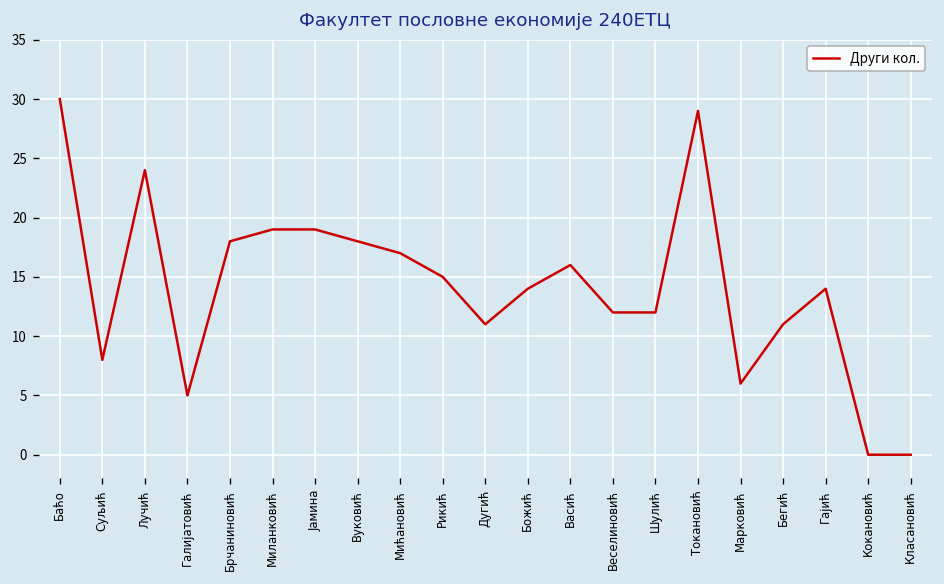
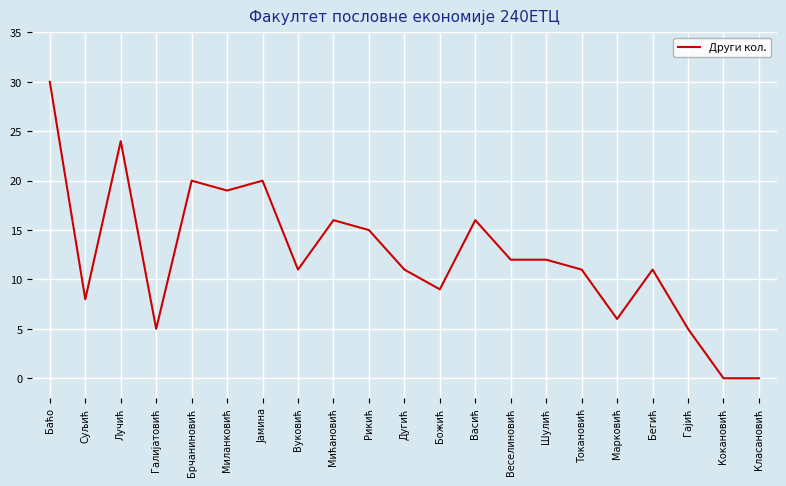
Брчаниновић: 18 -> 20
Јамина: 19 -> 20
Вуковић: 18 -> 11
Мићановић: 17 -> 16
Божић: 14 -> 9
Токановић: 29 -> 11
Гајић: 14 -> 5
